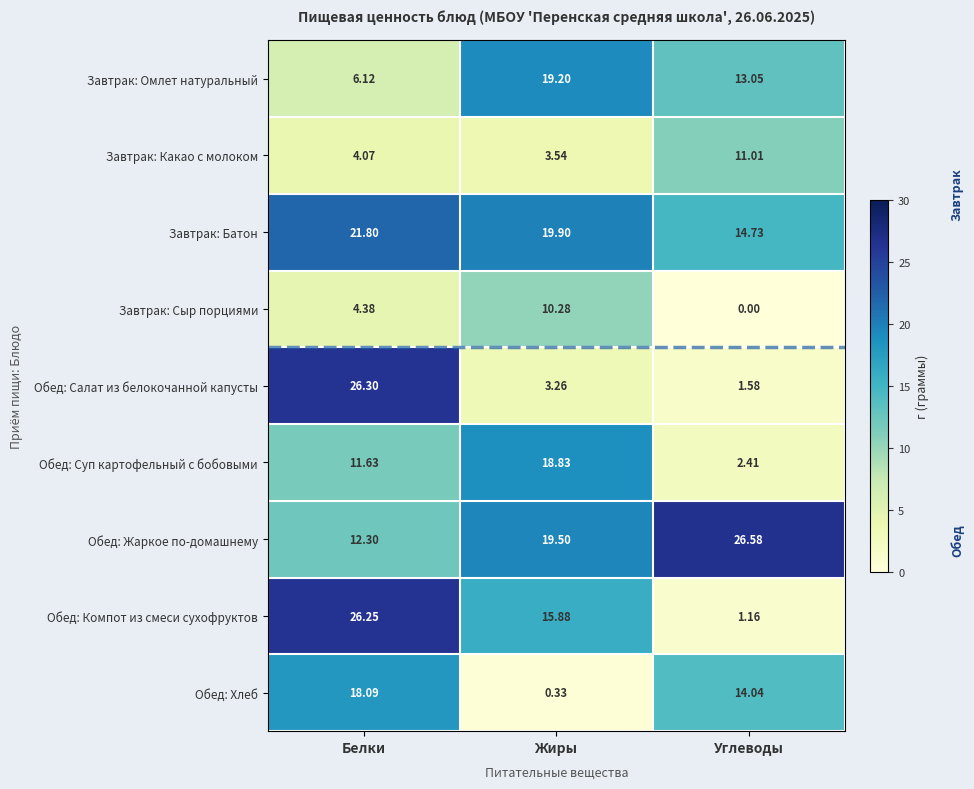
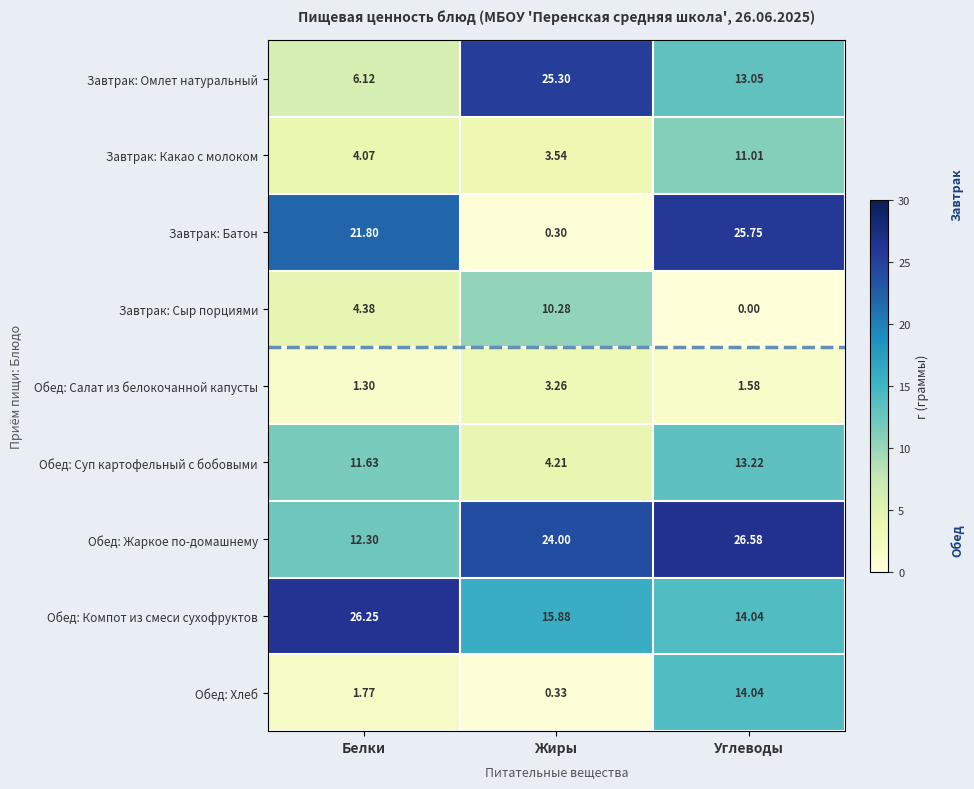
Завтрак: Омлет натуральный, Жиры: 19.20 -> 25.30
Завтрак: Батон, Жиры: 19.90 -> 0.30
Завтрак: Батон, Углеводы: 14.73 -> 25.75
Обед: Салат из белокочанной капусты, Белки: 26.30 -> 1.30
Обед: Суп картофельный с бобовыми, Жиры: 18.83 -> 4.21
Обед: Суп картофельный с бобовыми, Углеводы: 2.41 -> 13.22
Обед: Жаркое по-домашнему, Жиры: 19.50 -> 24.00
Обед: Компот из смеси сухофруктов, Углеводы: 1.16 -> 14.04
Обед: Хлеб, Белки: 18.09 -> 1.77
